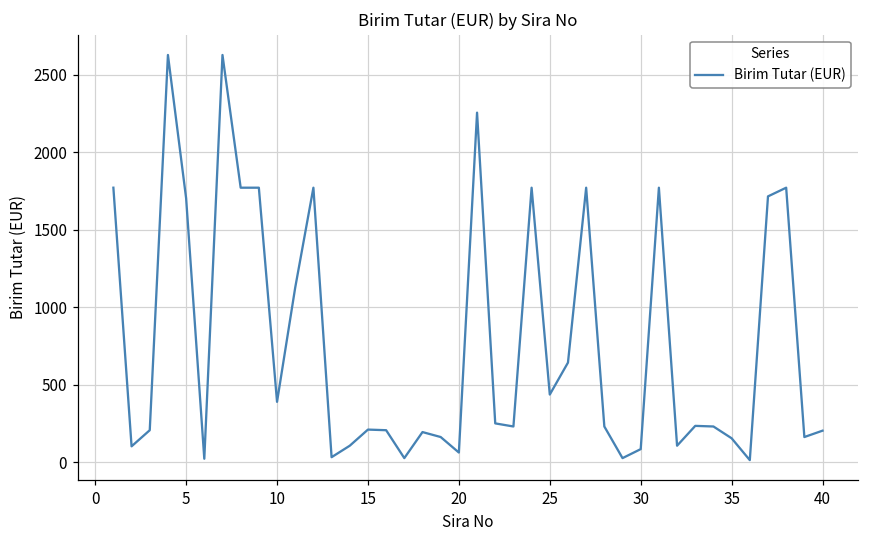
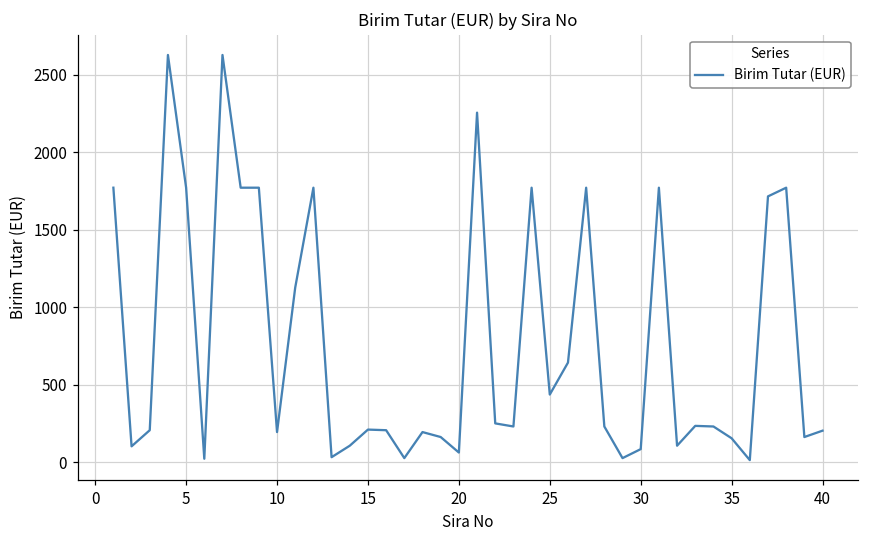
5: 1700 -> 1770
10: 390 -> 200
